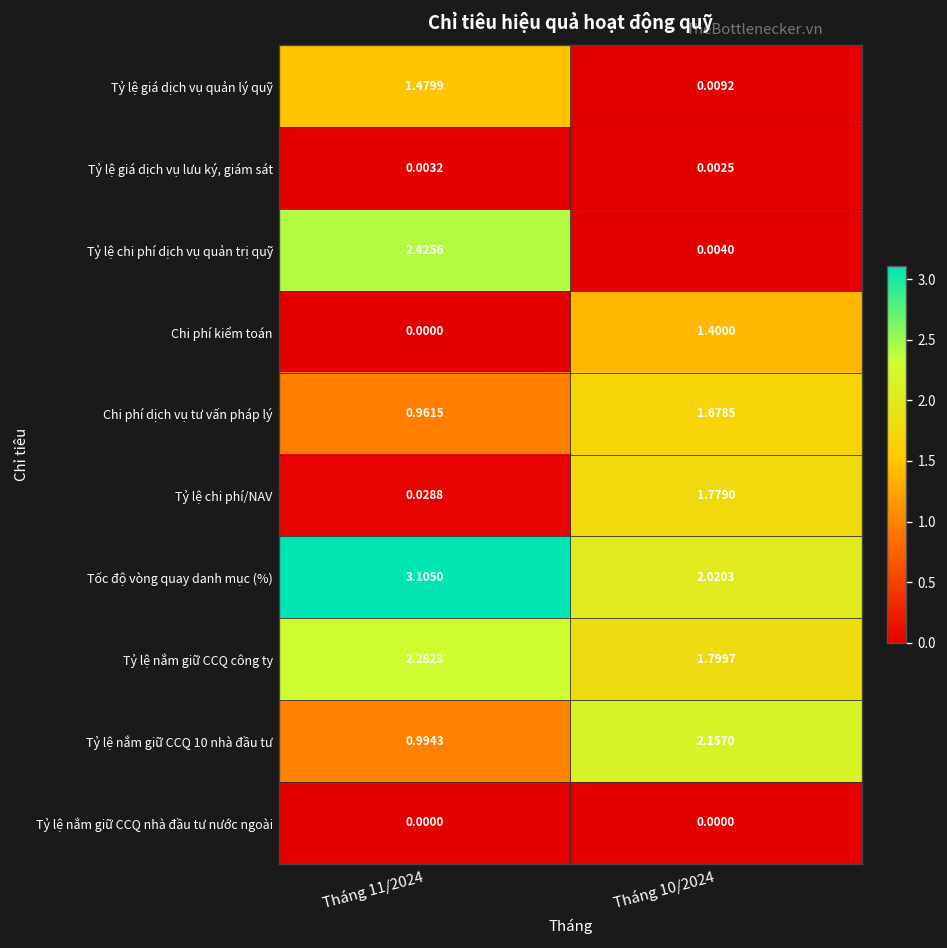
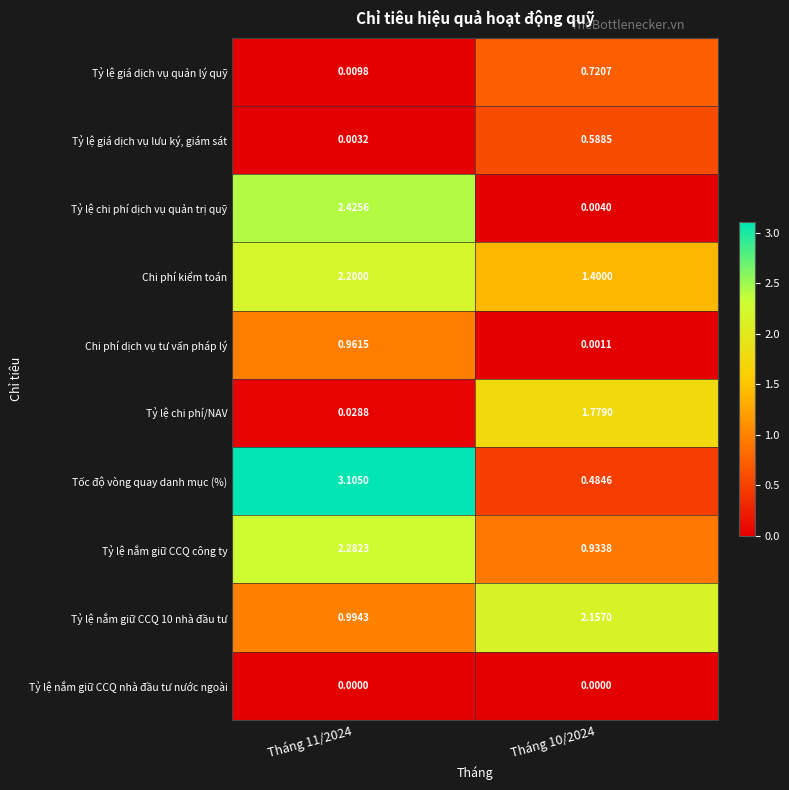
Tỷ lệ giá dịch vụ quản lý quỹ, Tháng 11/2024: 1.4799 -> 0.0098
Tỷ lệ giá dịch vụ quản lý quỹ, Tháng 10/2024: 0.0092 -> 0.7207
Tỷ lệ giá dịch vụ lưu ký, giám sát, Tháng 10/2024: 0.0025 -> 0.5885
Chi phí kiểm toán, Tháng 11/2024: 0.0000 -> 2.2000
Chi phí dịch vụ tư vấn pháp lý, Tháng 10/2024: 1.6785 -> 0.0011
Tốc độ vòng quay danh mục (%), Tháng 10/2024: 2.0203 -> 0.4846
Tỷ lệ nắm giữ CCQ công ty, Tháng 10/2024: 1.7997 -> 0.9338
